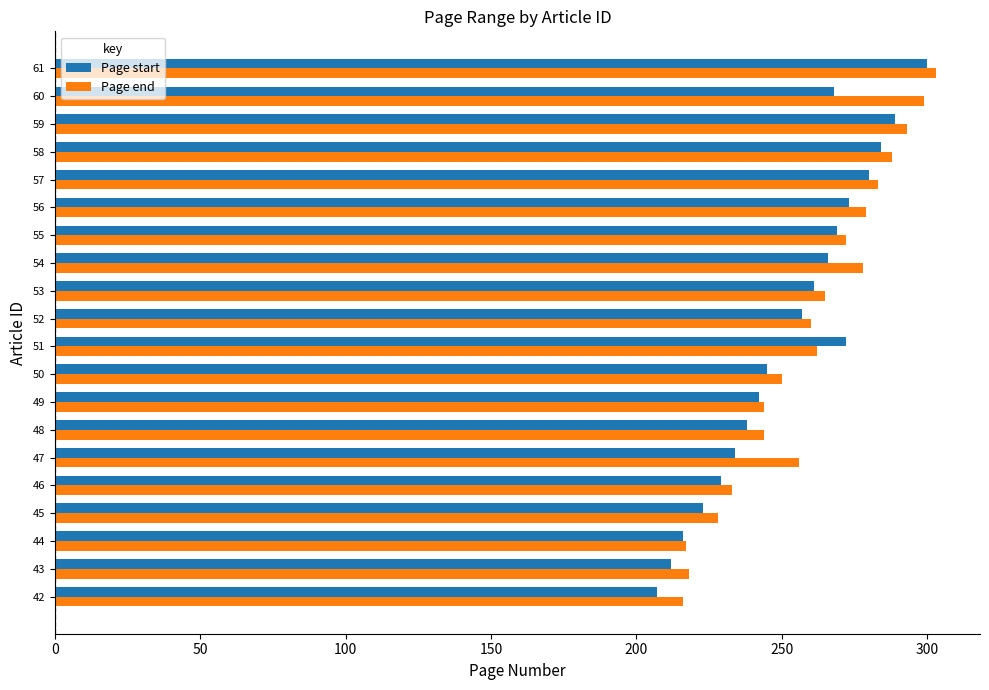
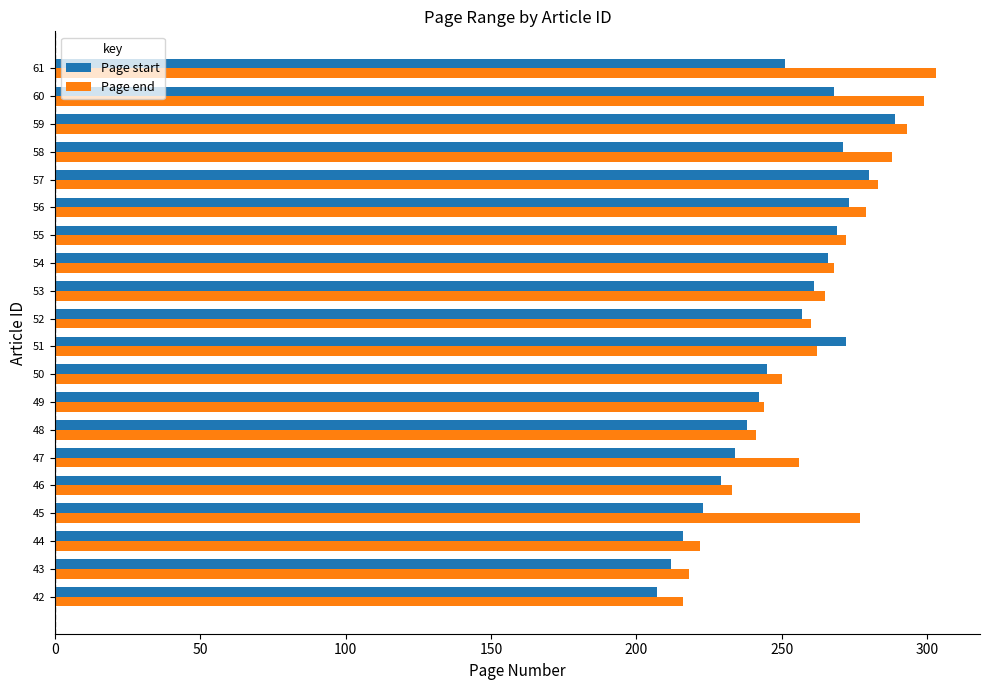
Page start, 61: 300 -> 251
Page start, 58: 284 -> 271
Page end, 54: 278 -> 268
Page end, 48: 244 -> 241
Page end, 45: 228 -> 277
Page end, 44: 217 -> 222
